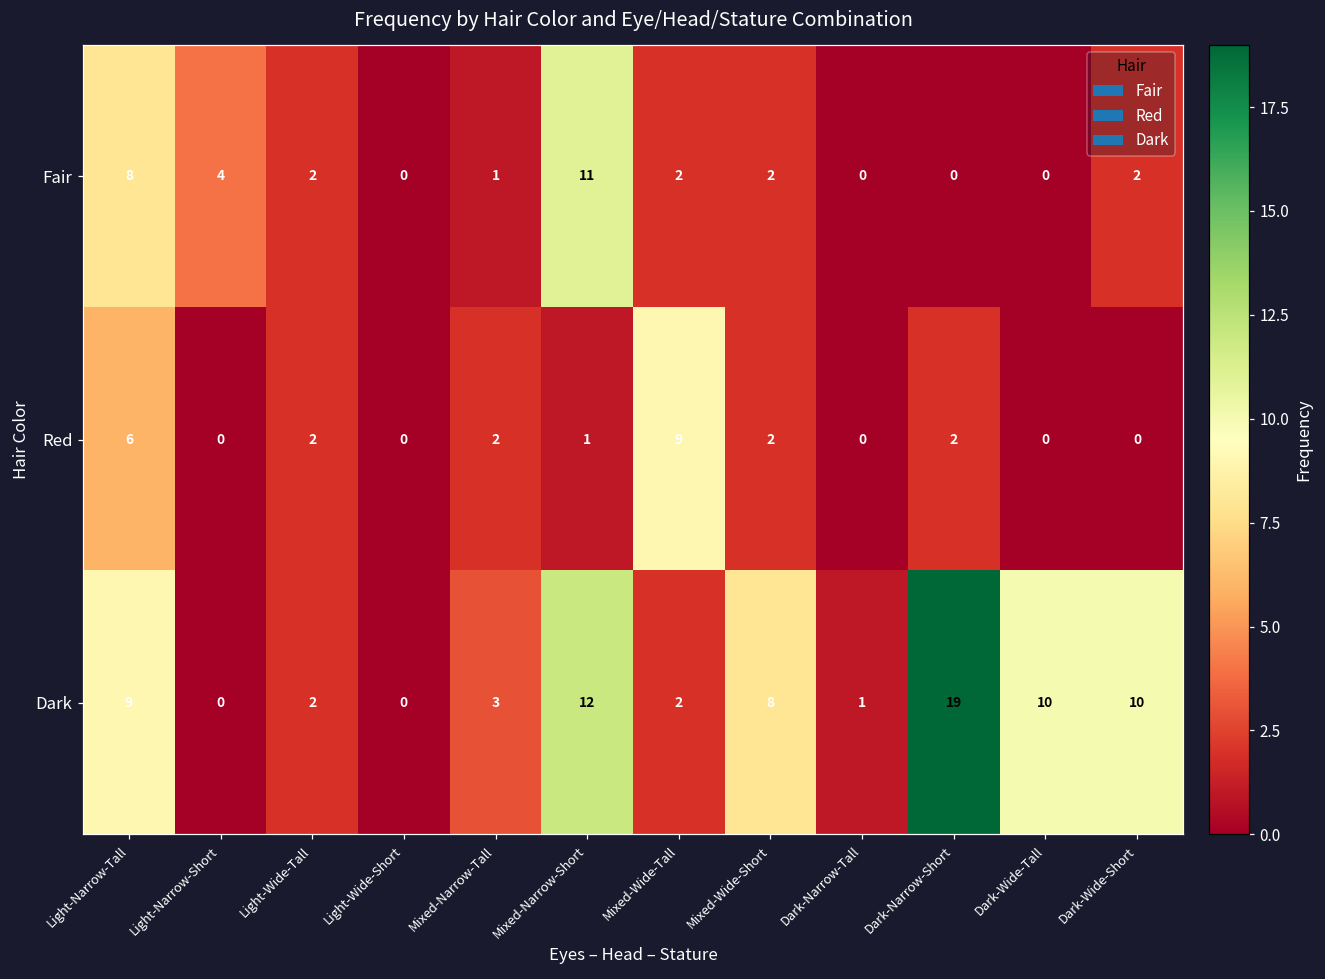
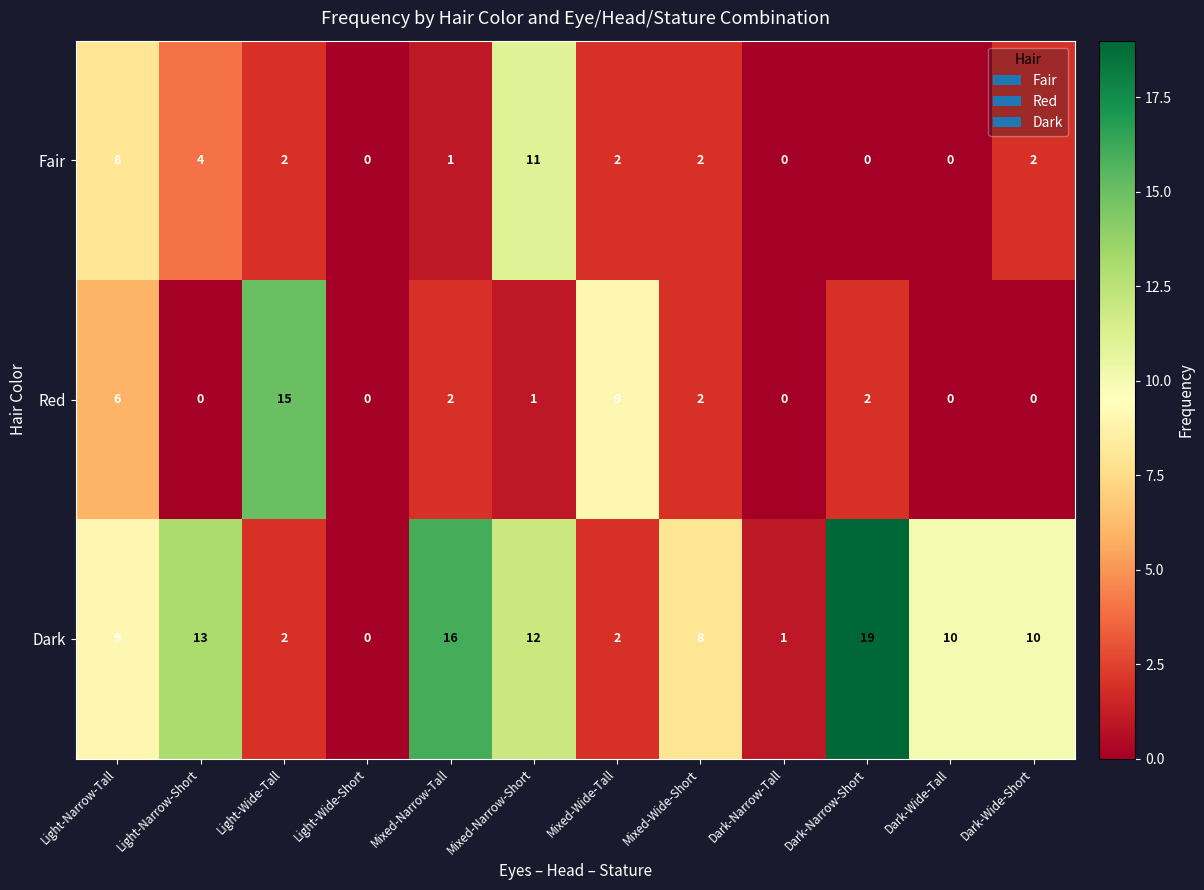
Red, Light-Wide-Tall: 2 -> 15
Dark, Light-Narrow-Short: 0 -> 13
Dark, Mixed-Narrow-Tall: 3 -> 16
